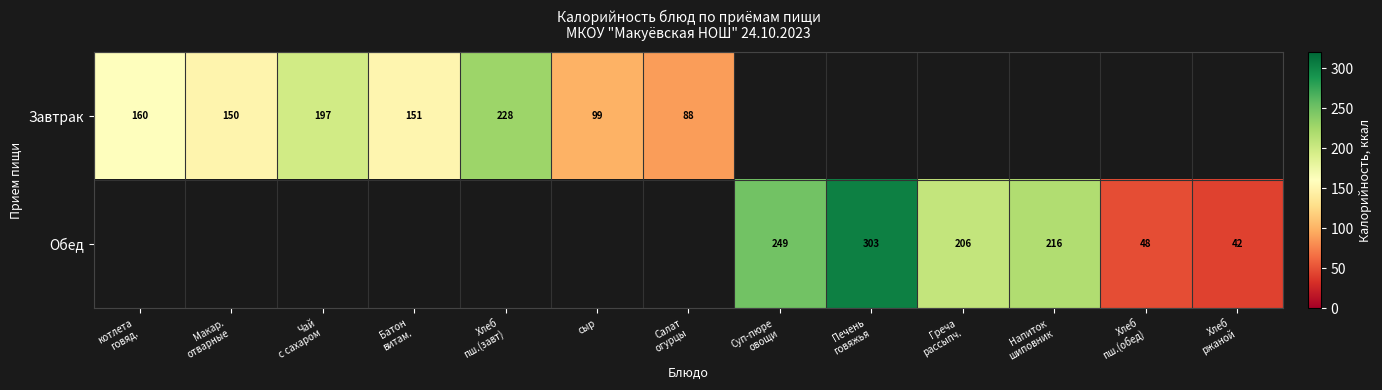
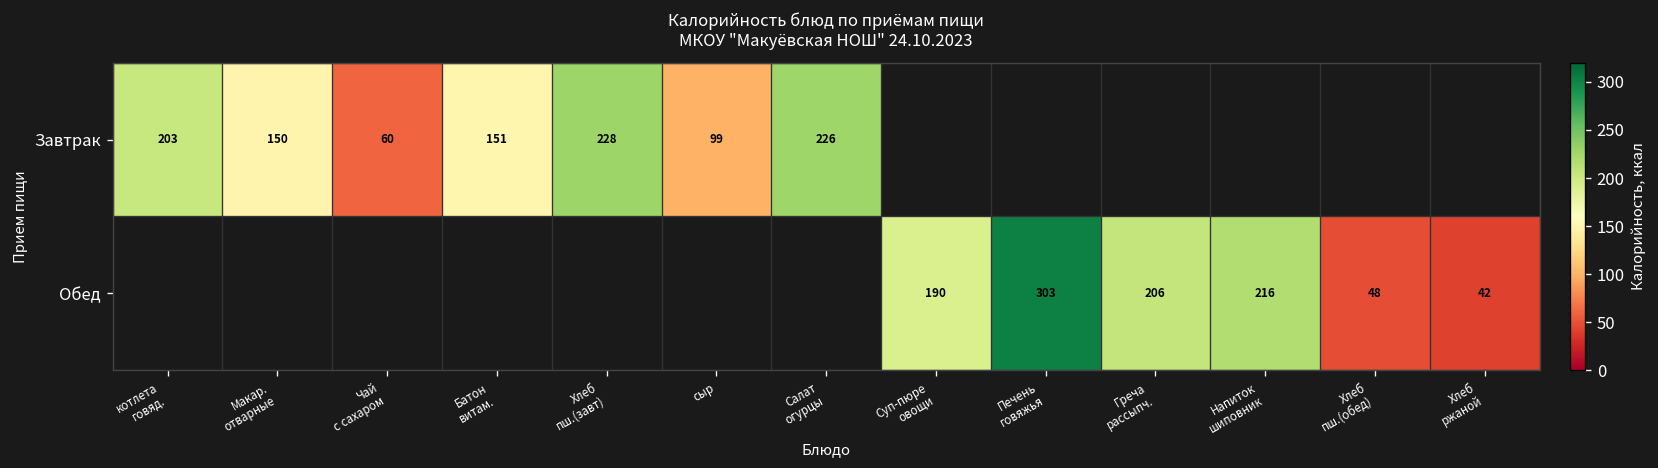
Завтрак, котлета говяд.: 160 -> 203
Завтрак, Чай с сахаром: 197 -> 60
Завтрак, Салат огурцы: 88 -> 226
Обед, Суп-пюре овощи: 249 -> 190
